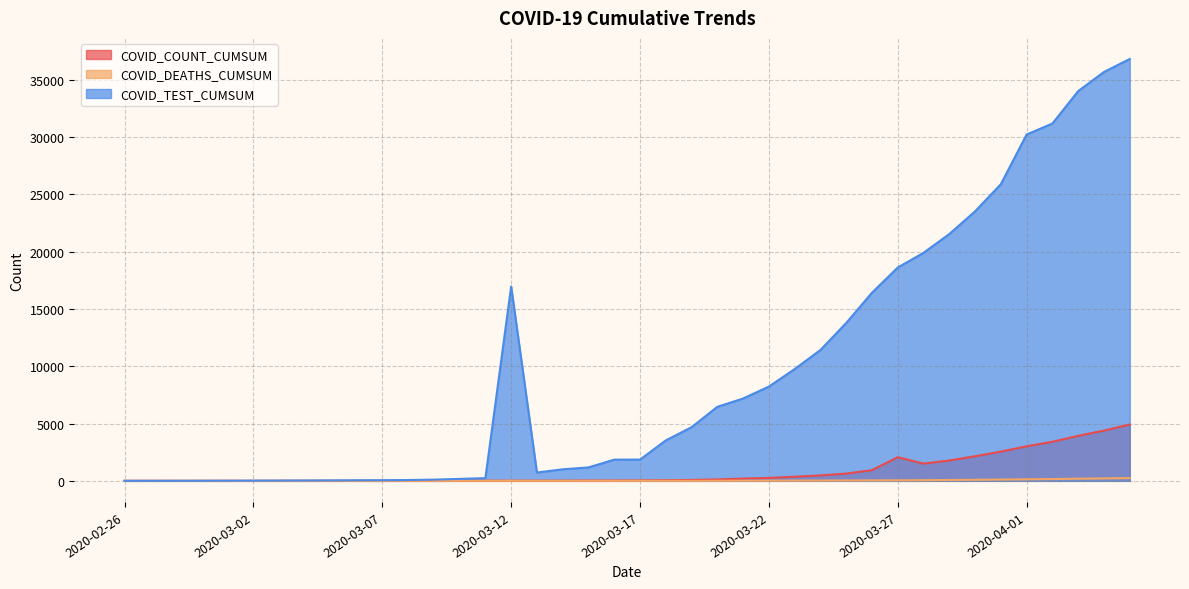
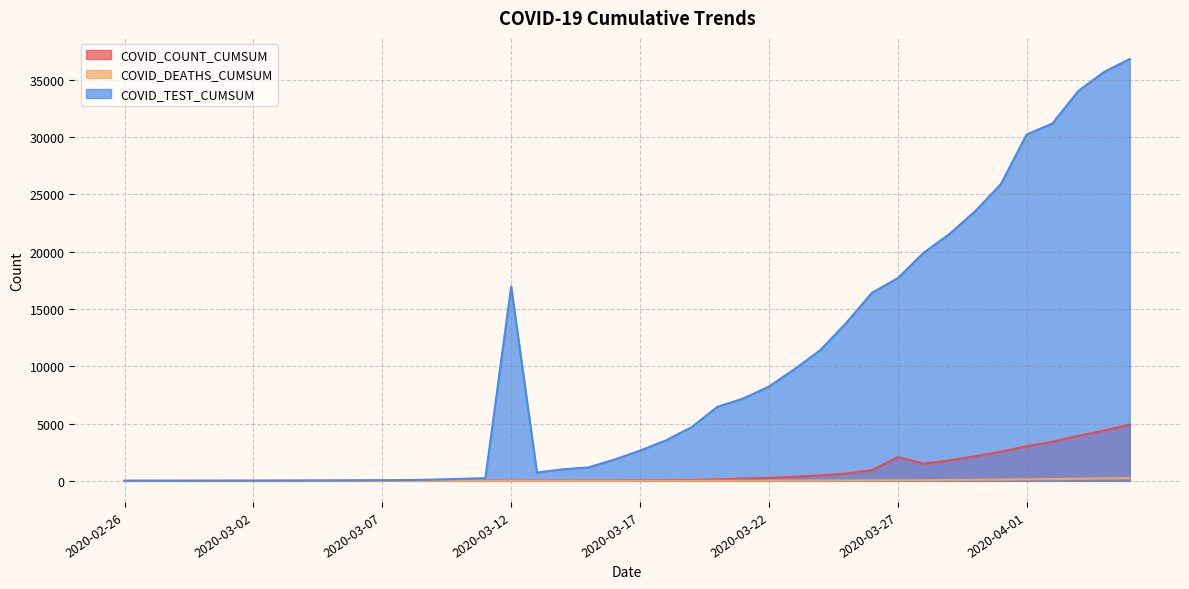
COVID_TEST_CUMSUM, 2020-03-17: 1900 -> 2600
COVID_TEST_CUMSUM, 2020-03-27: 18600 -> 17700
